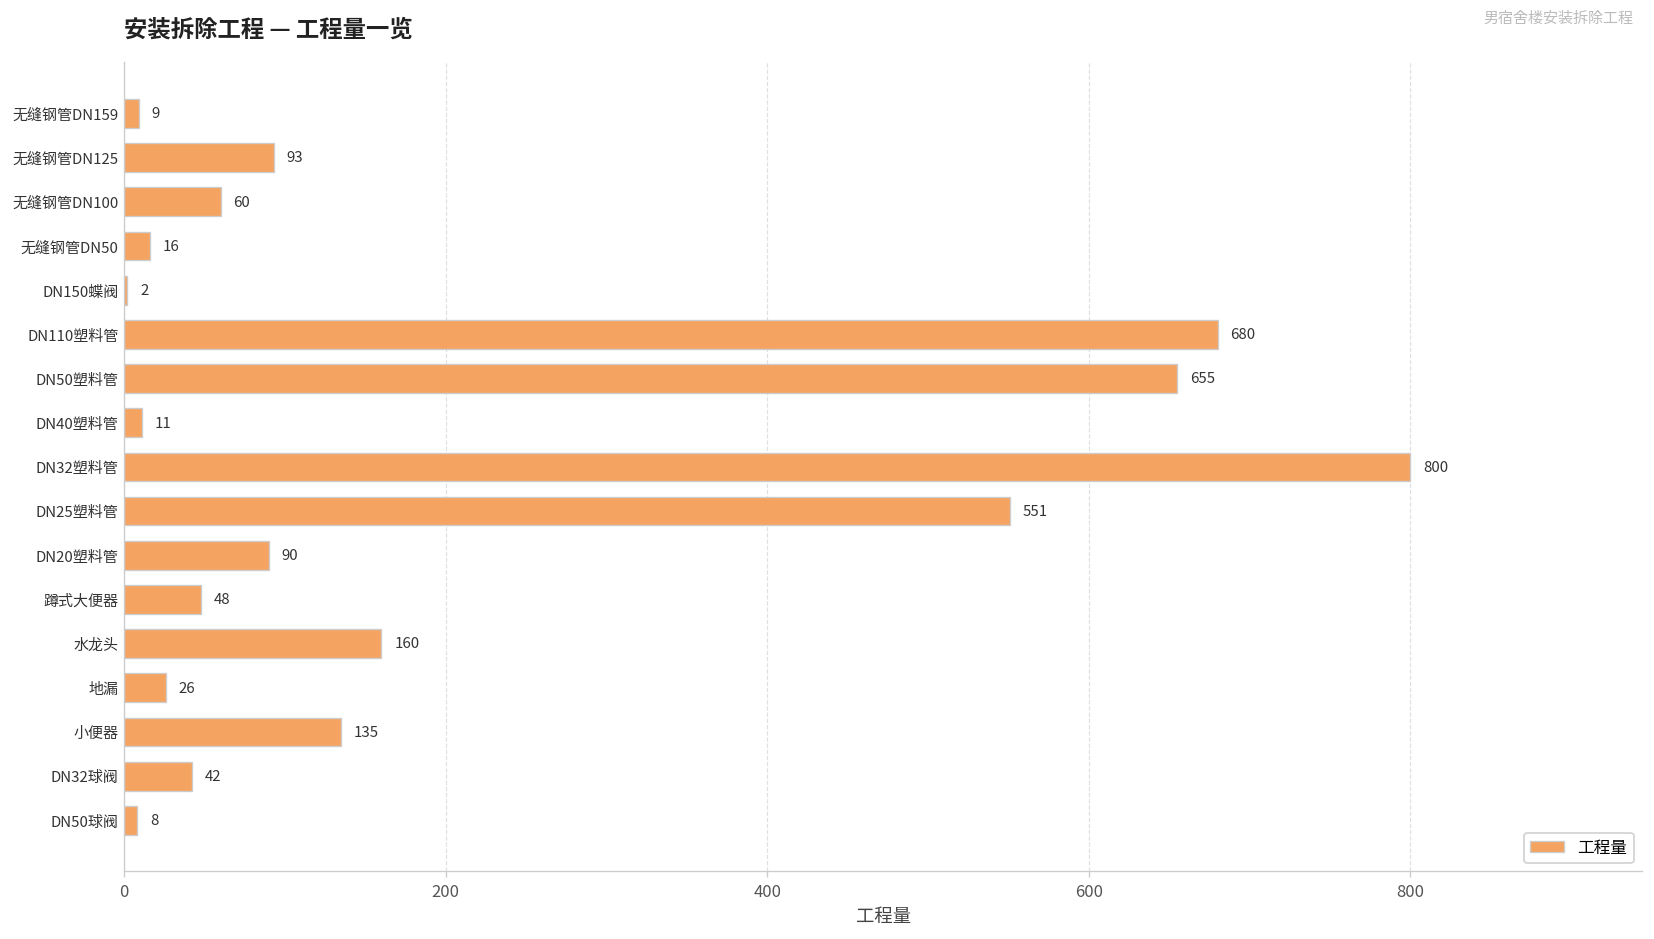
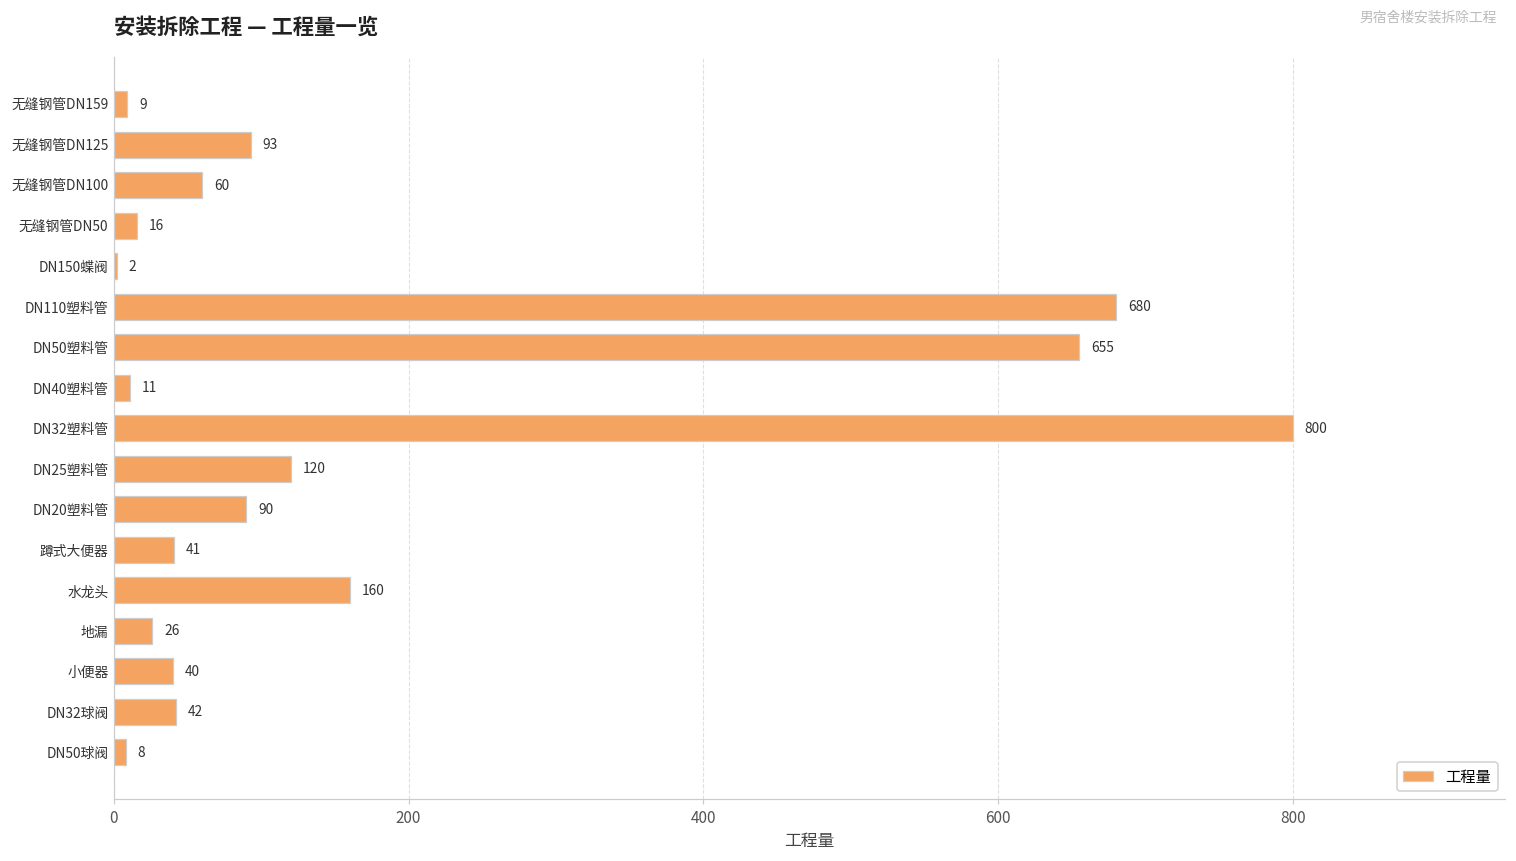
DN25塑料管: 551 -> 120
蹲式大便器: 48 -> 41
小便器: 135 -> 40
